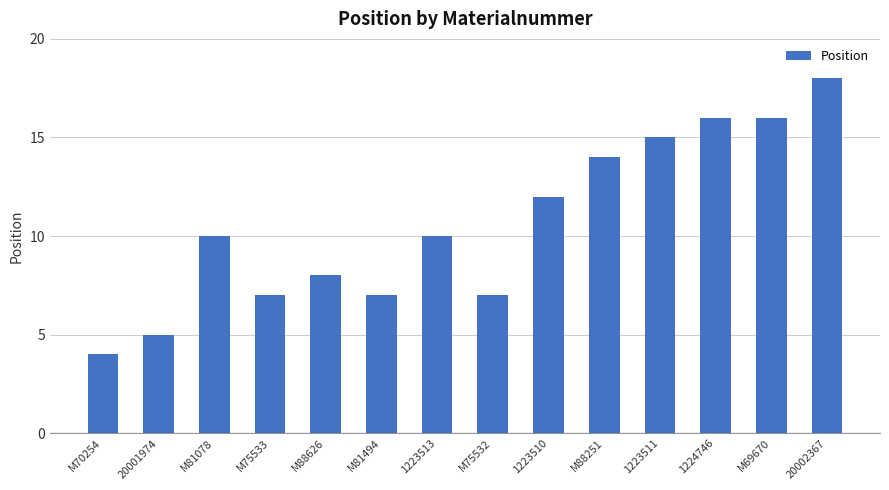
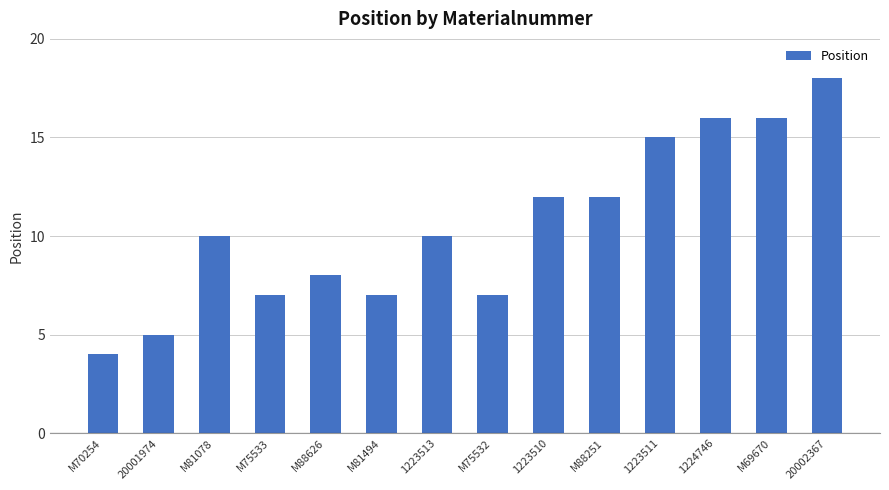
M88251: 14 -> 12
